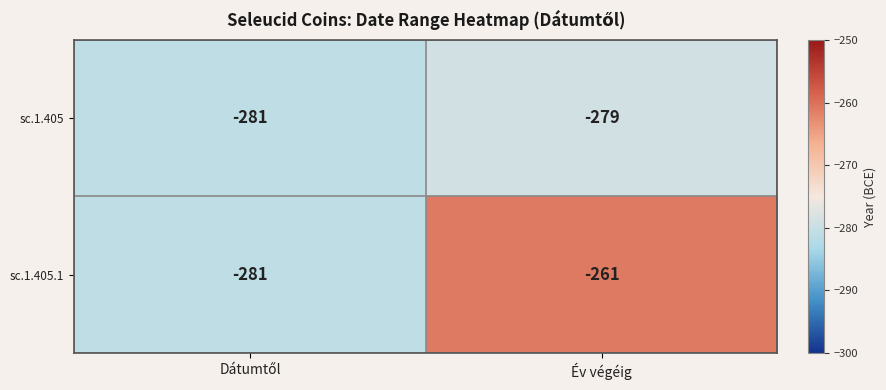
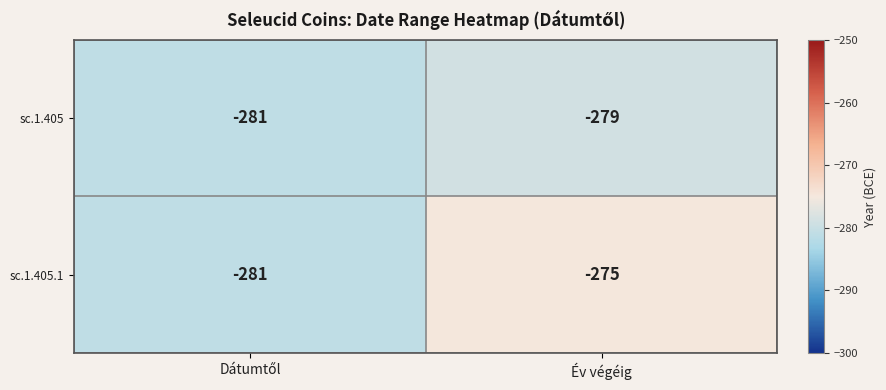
sc.1.405.1, Év végéig: -261 -> -275
